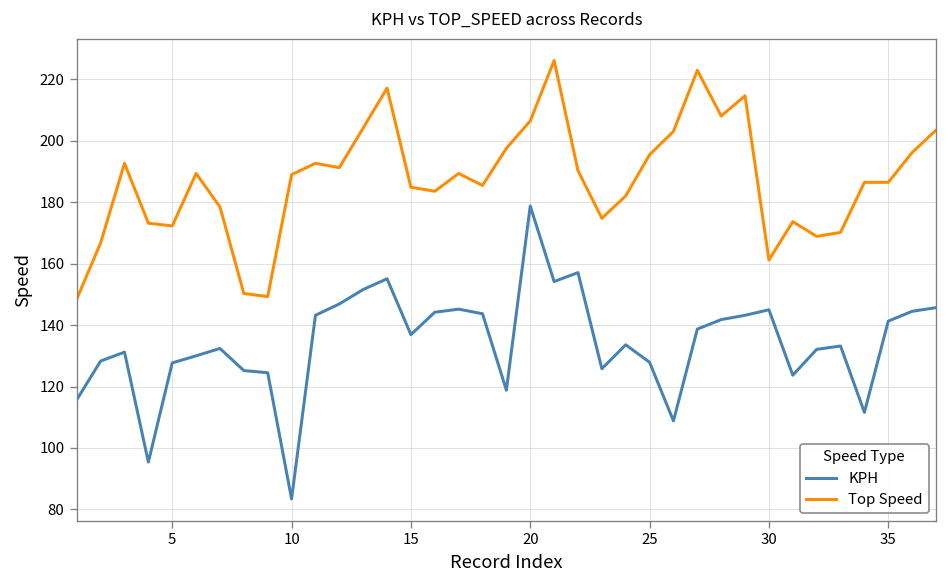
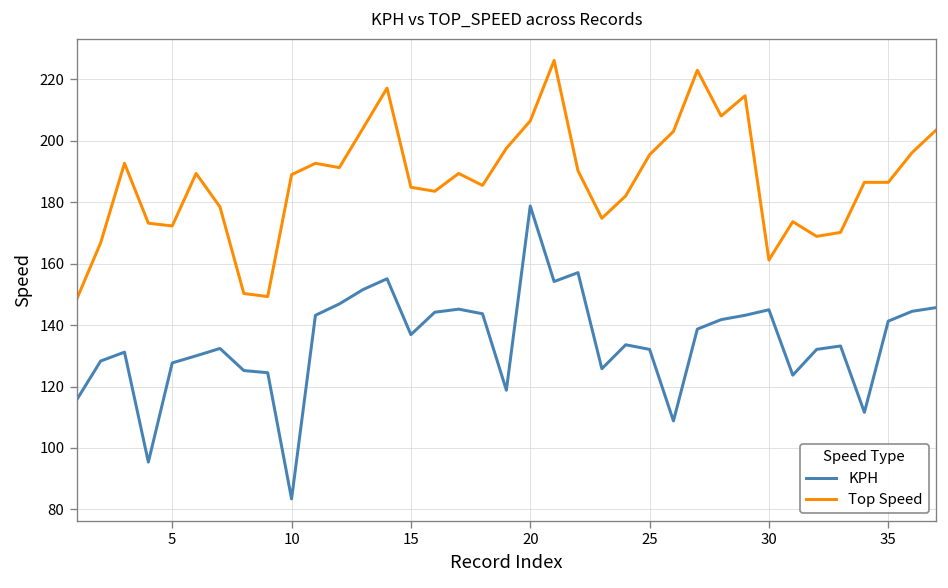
KPH, 25: 128 -> 132
